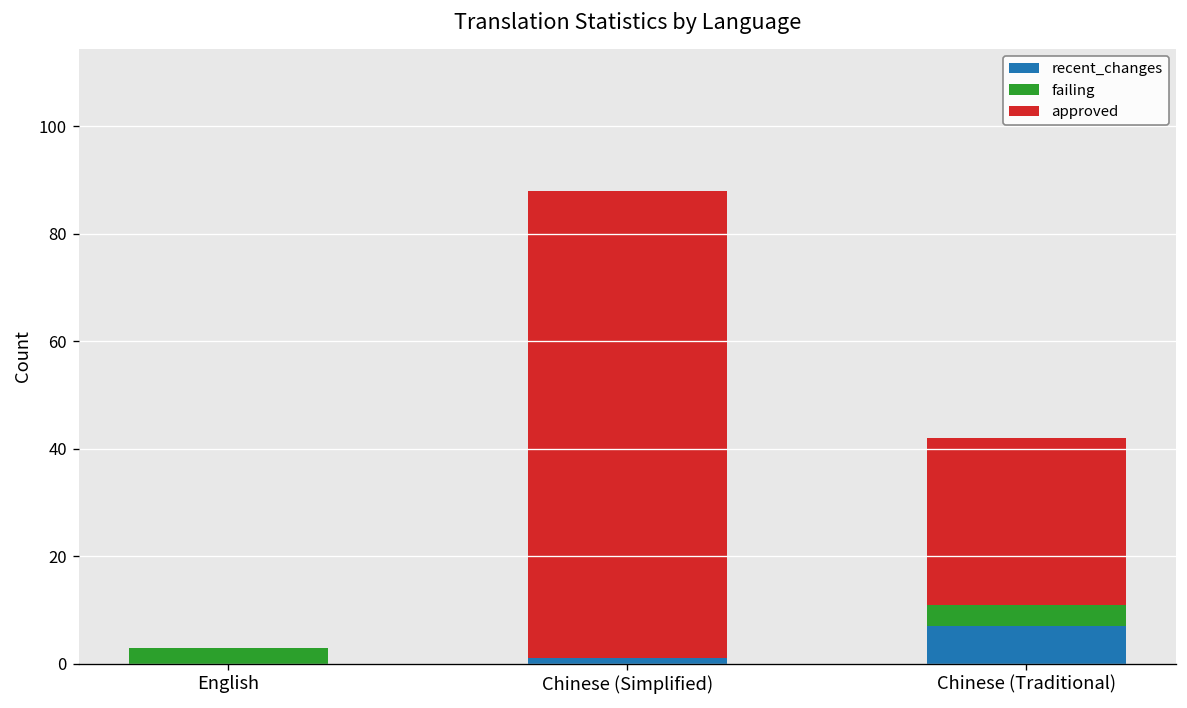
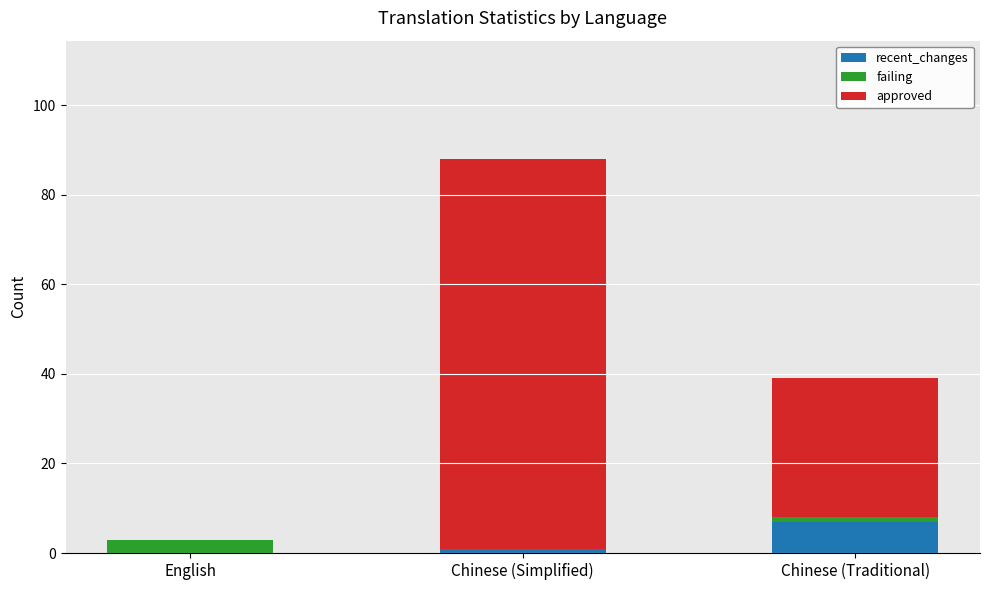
failing, Chinese (Traditional): 4 -> 1
